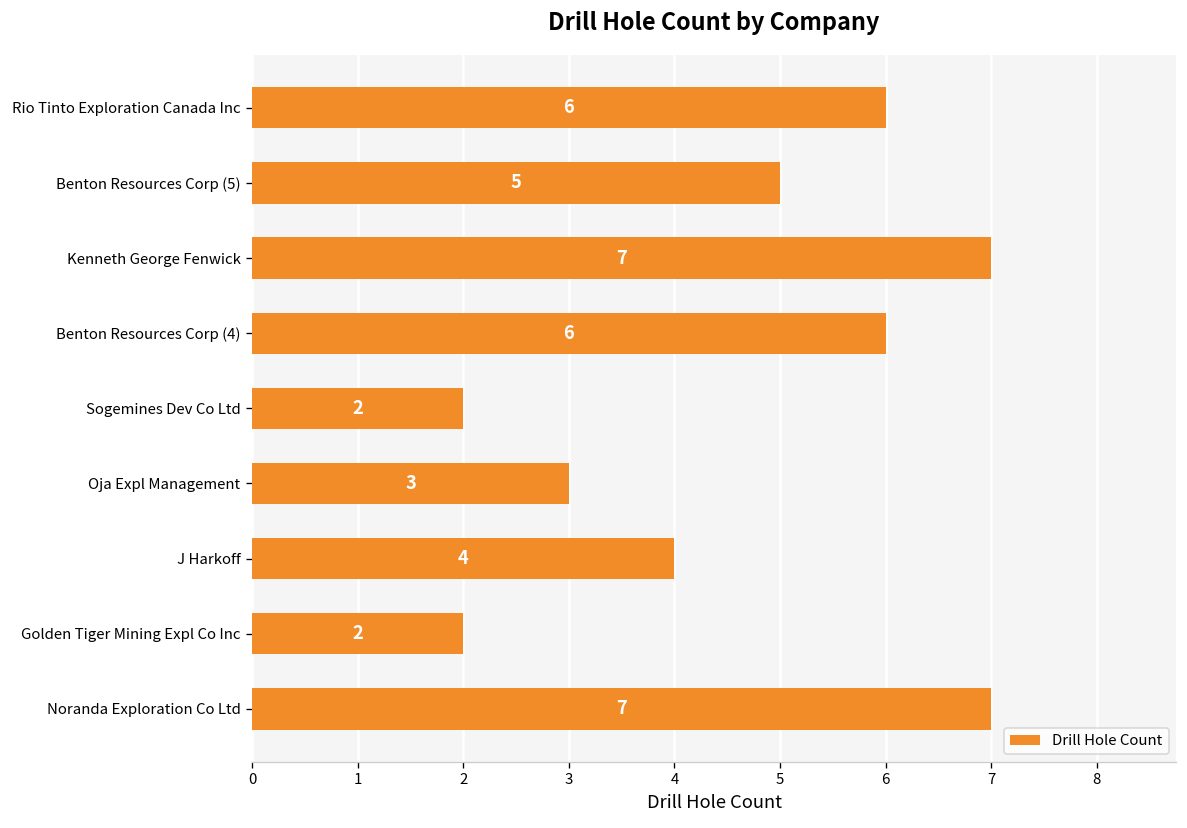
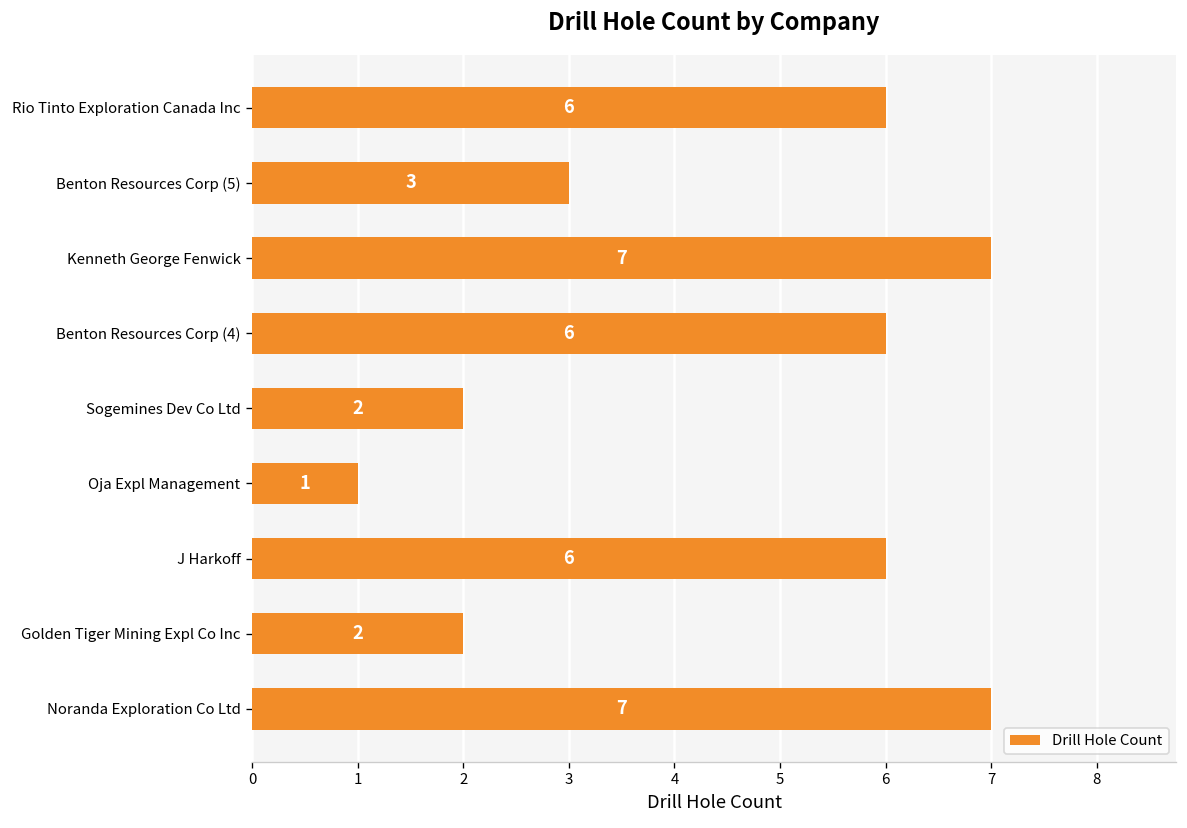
Benton Resources Corp (5): 5 -> 3
Oja Expl Management: 3 -> 1
J Harkoff: 4 -> 6
